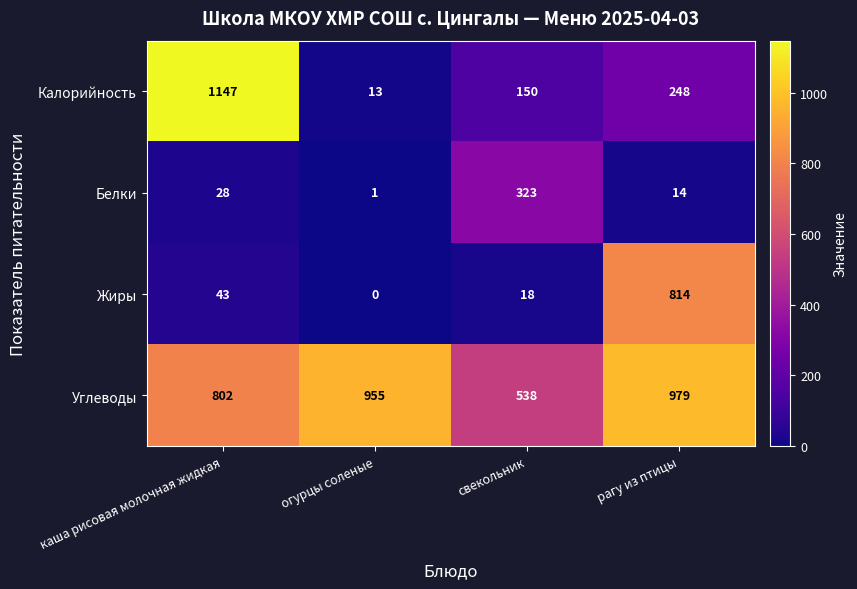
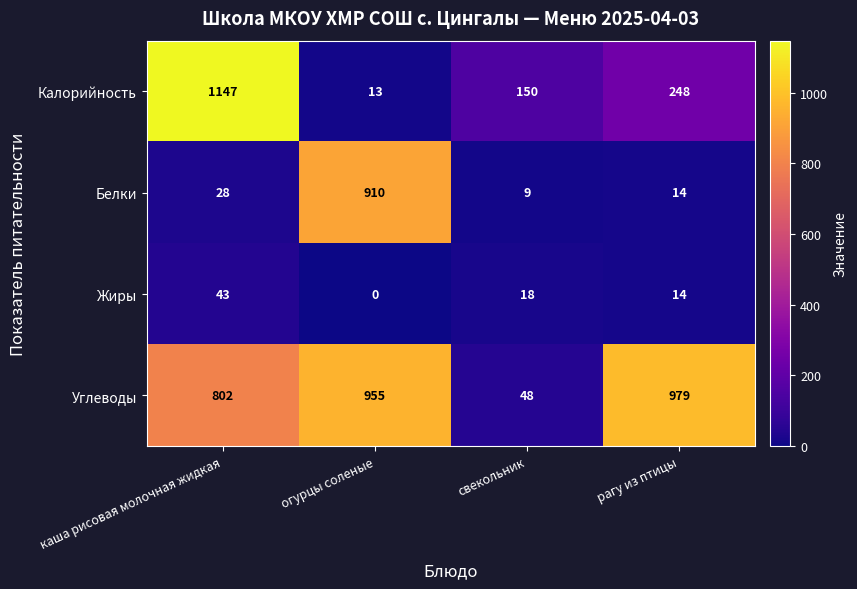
Белки, огурцы соленые: 1 -> 910
Белки, свекольник: 323 -> 9
Жиры, рагу из птицы: 814 -> 14
Углеводы, свекольник: 538 -> 48
